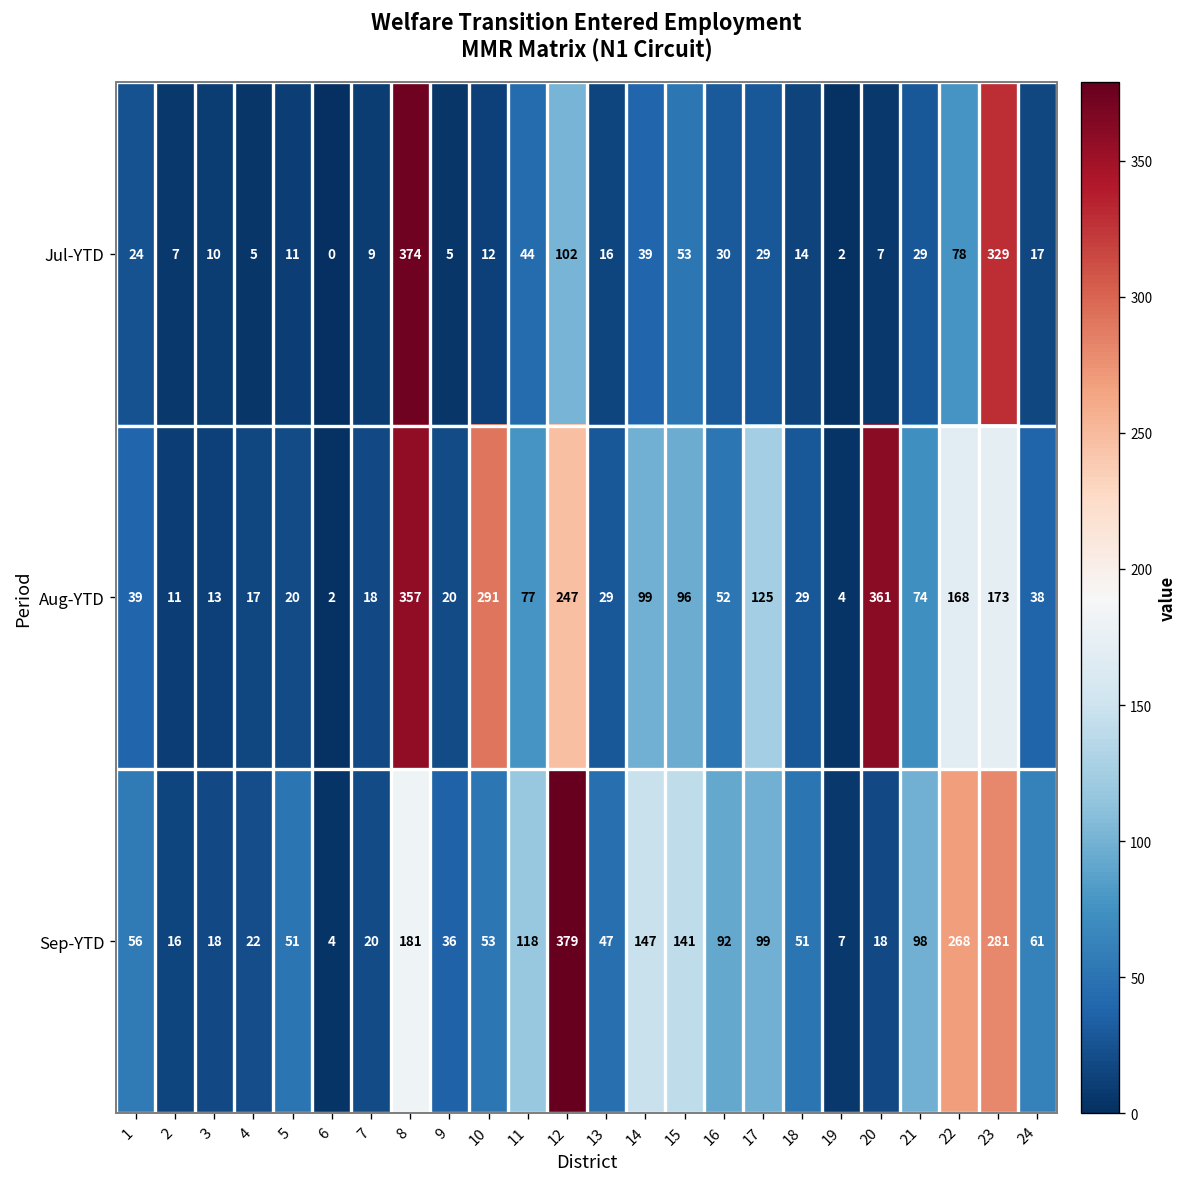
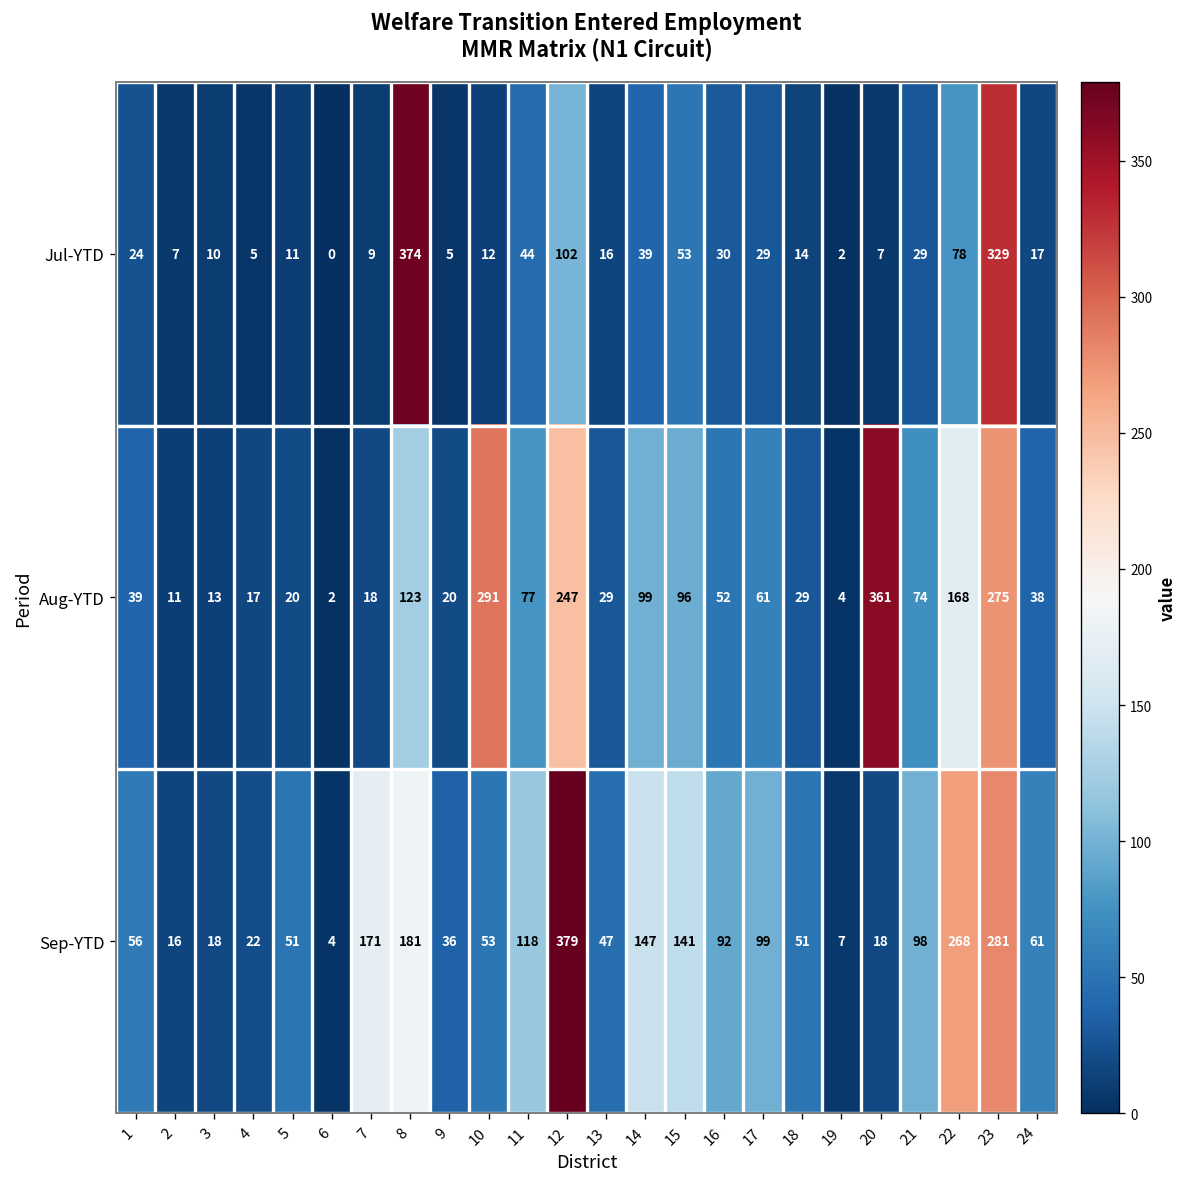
Aug-YTD, 8: 357 -> 123
Aug-YTD, 17: 125 -> 61
Aug-YTD, 23: 173 -> 275
Sep-YTD, 7: 20 -> 171
